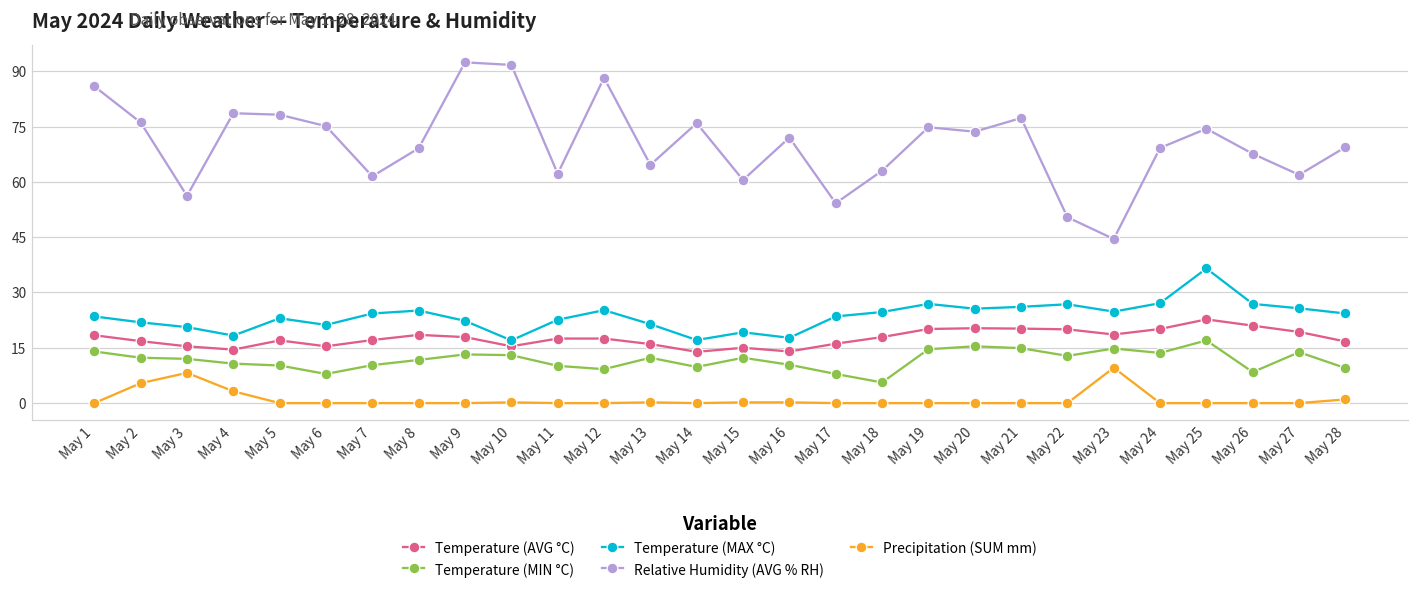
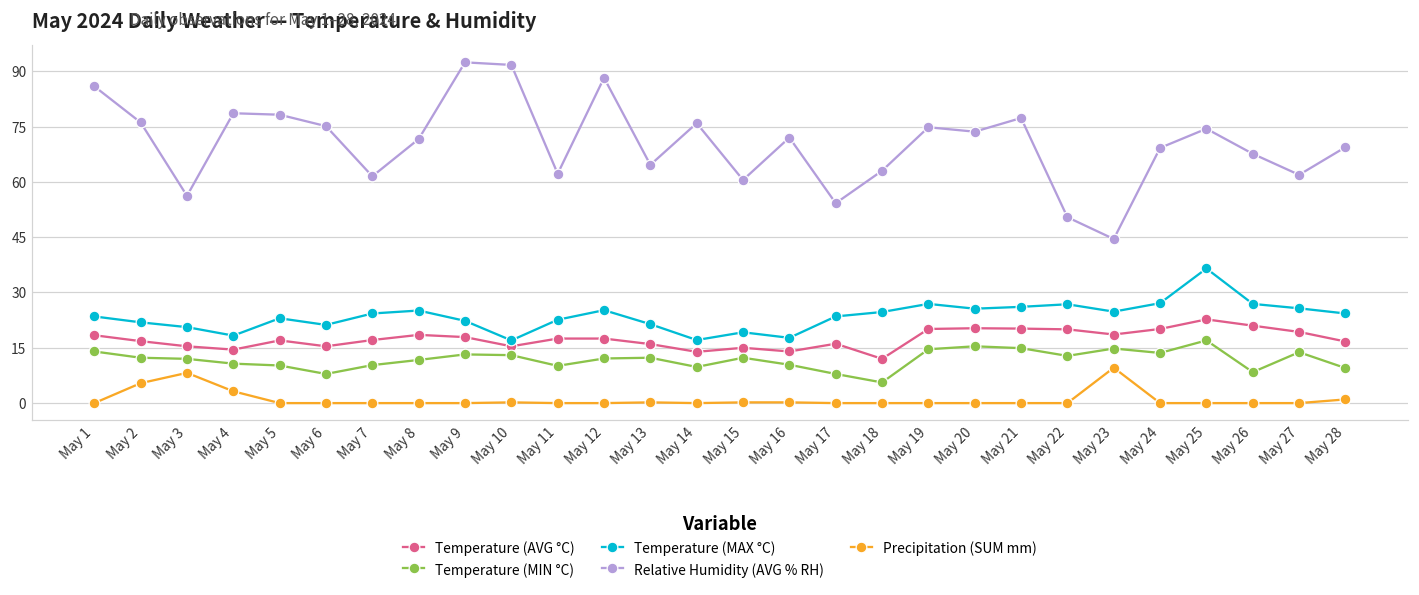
Relative Humidity (AVG % RH), May 8: 69 -> 72
Temperature (MIN °C), May 12: 9 -> 12
Temperature (AVG °C), May 18: 18 -> 12
